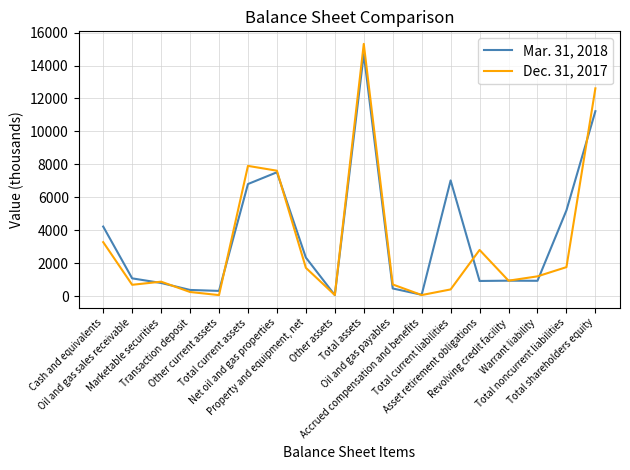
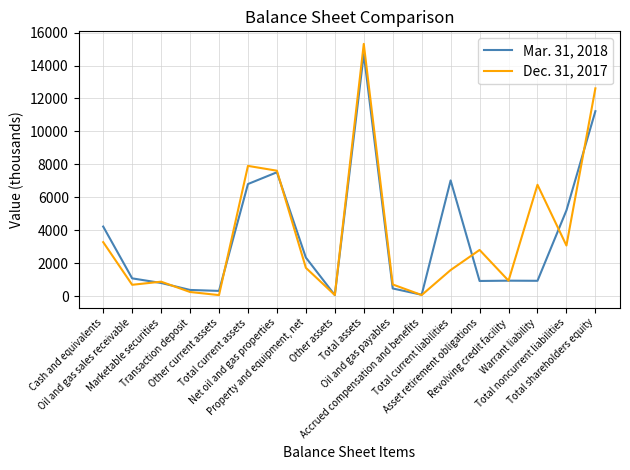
Dec. 31, 2017, Total current liabilities: 400 -> 1600
Dec. 31, 2017, Warrant liability: 1200 -> 6800
Dec. 31, 2017, Total noncurrent liabilities: 1800 -> 3100
